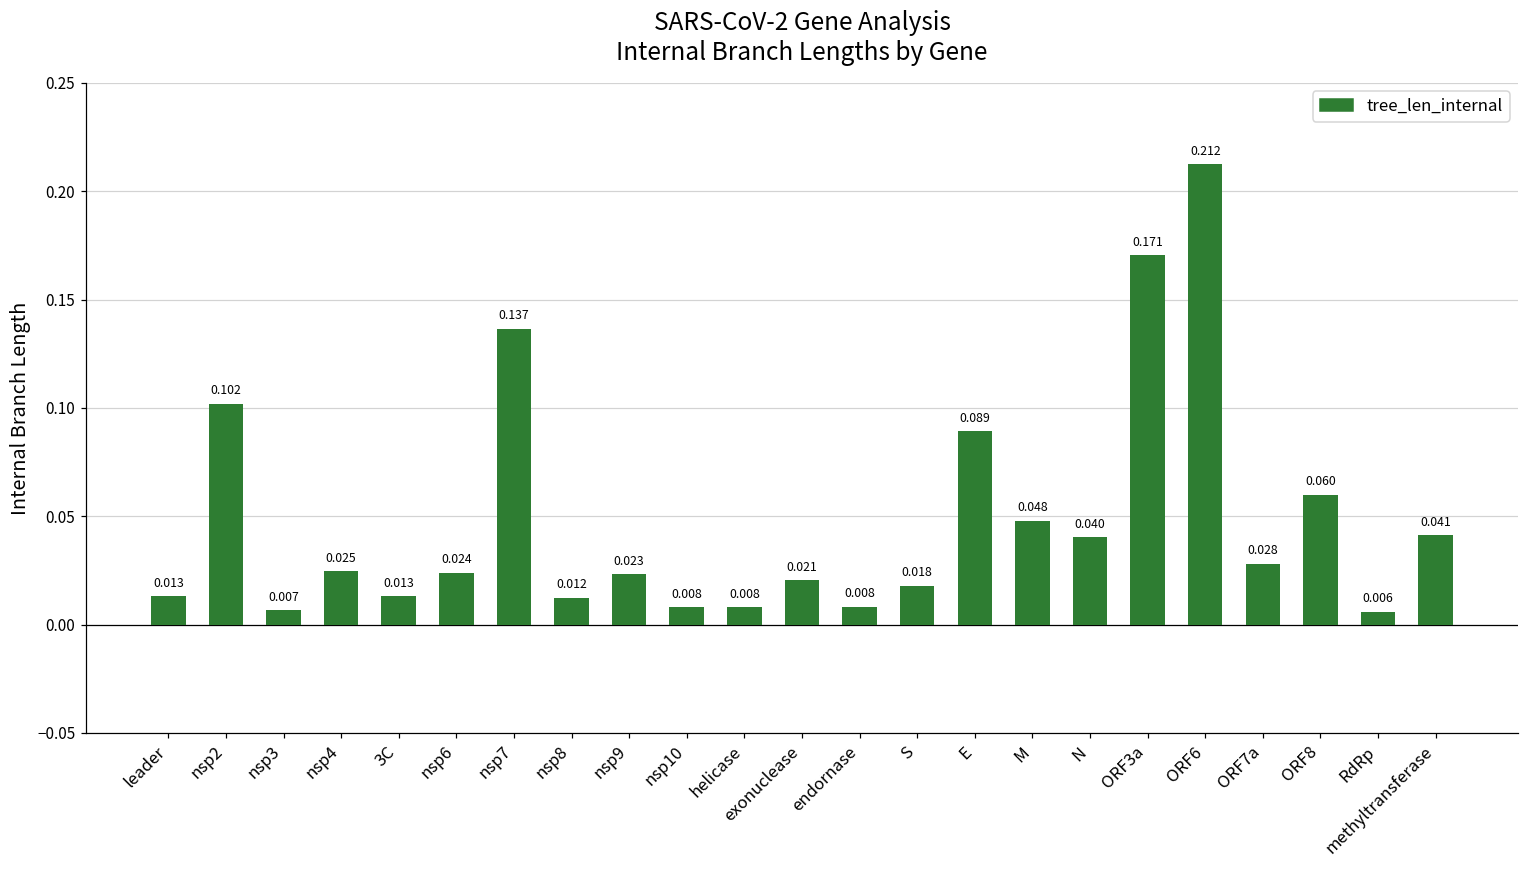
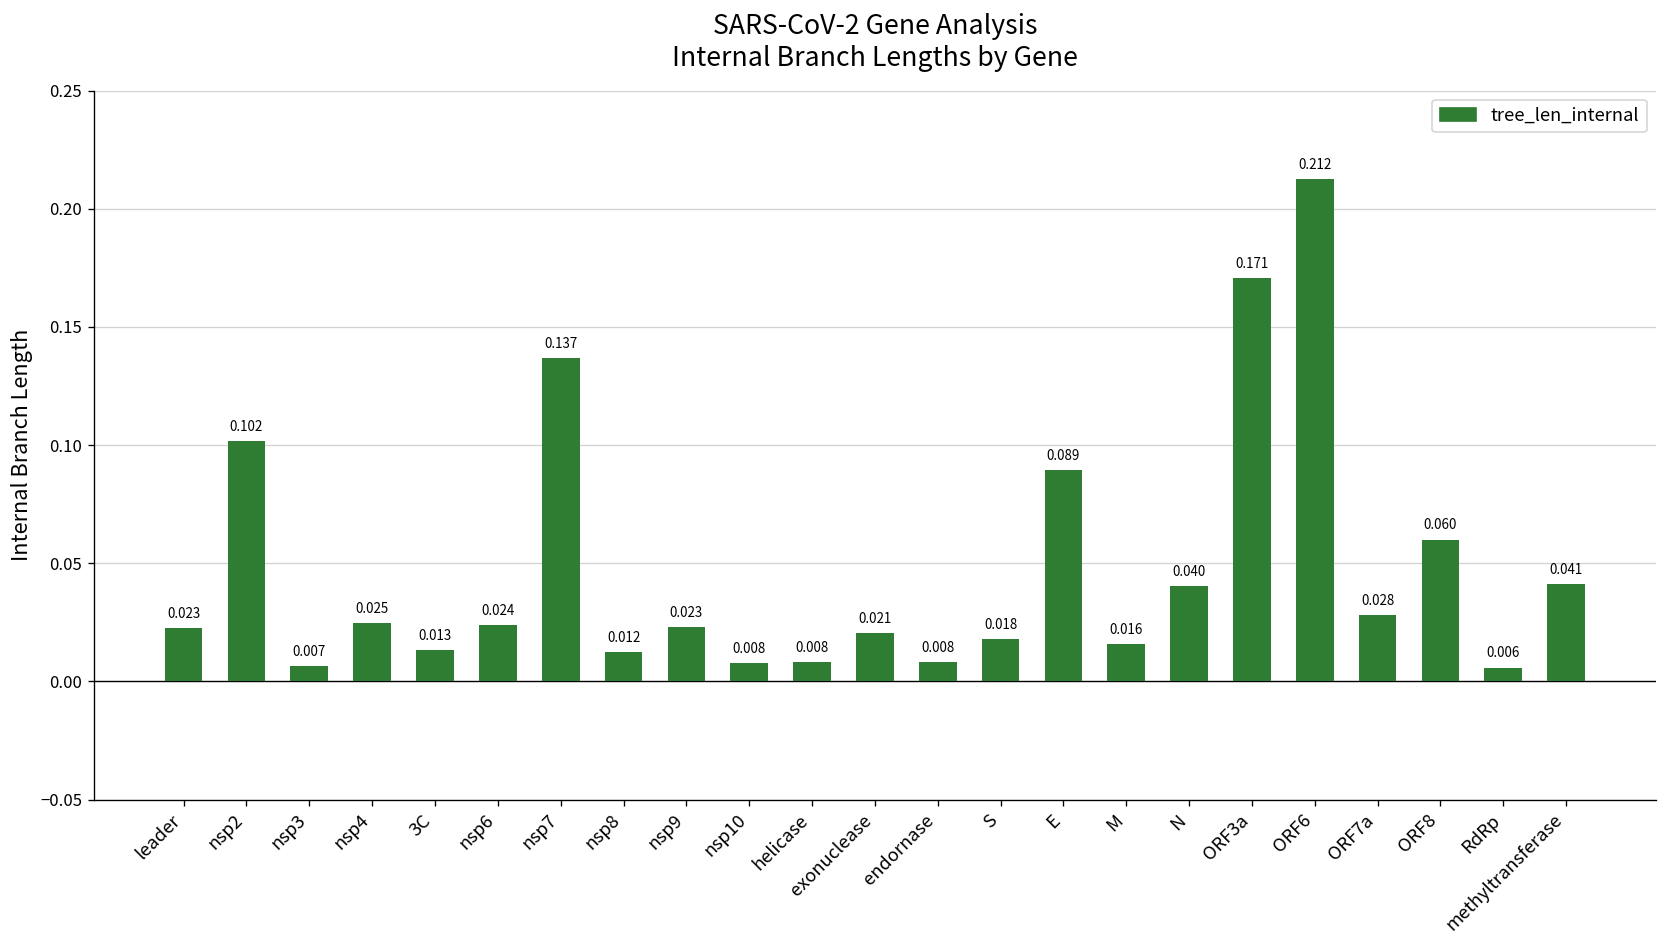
leader: 0.013 -> 0.023
M: 0.048 -> 0.016
